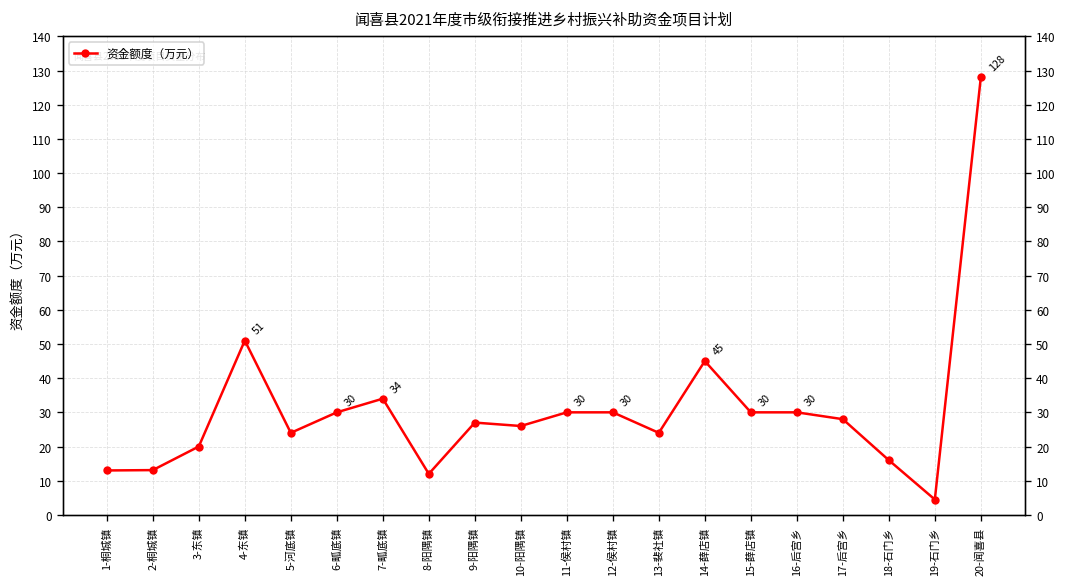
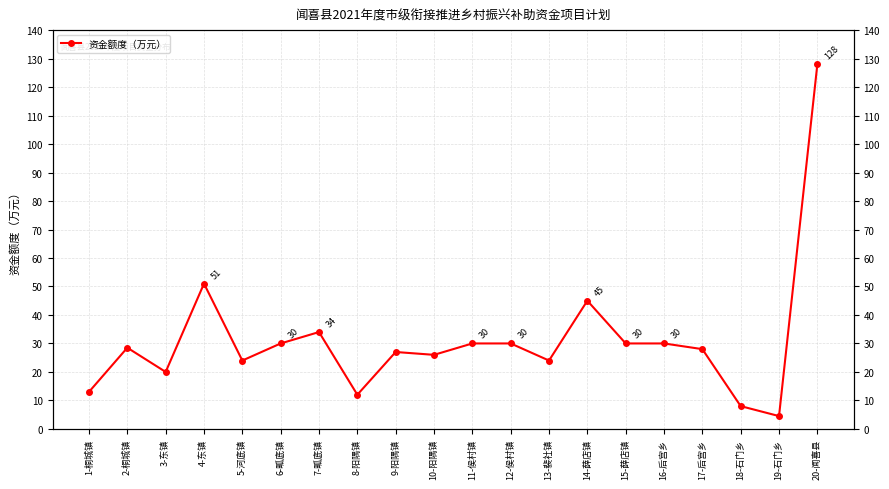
2-桐城镇: 13 -> 29
18-石门乡: 16 -> 8
